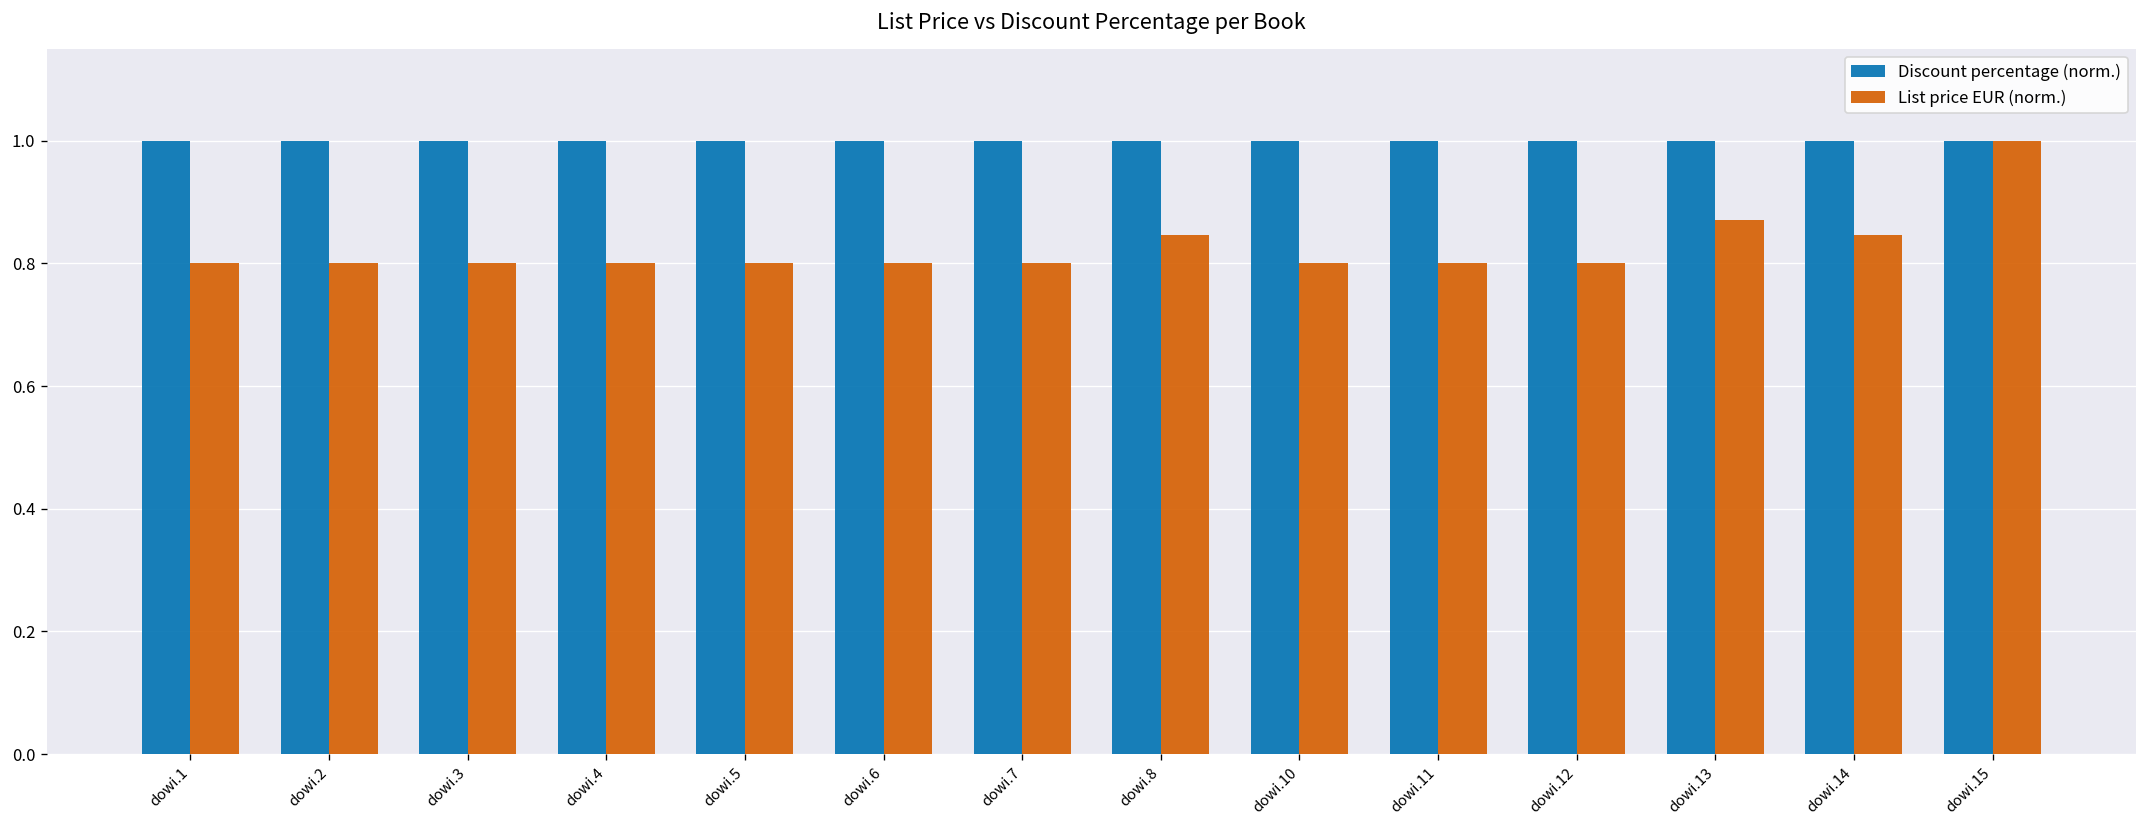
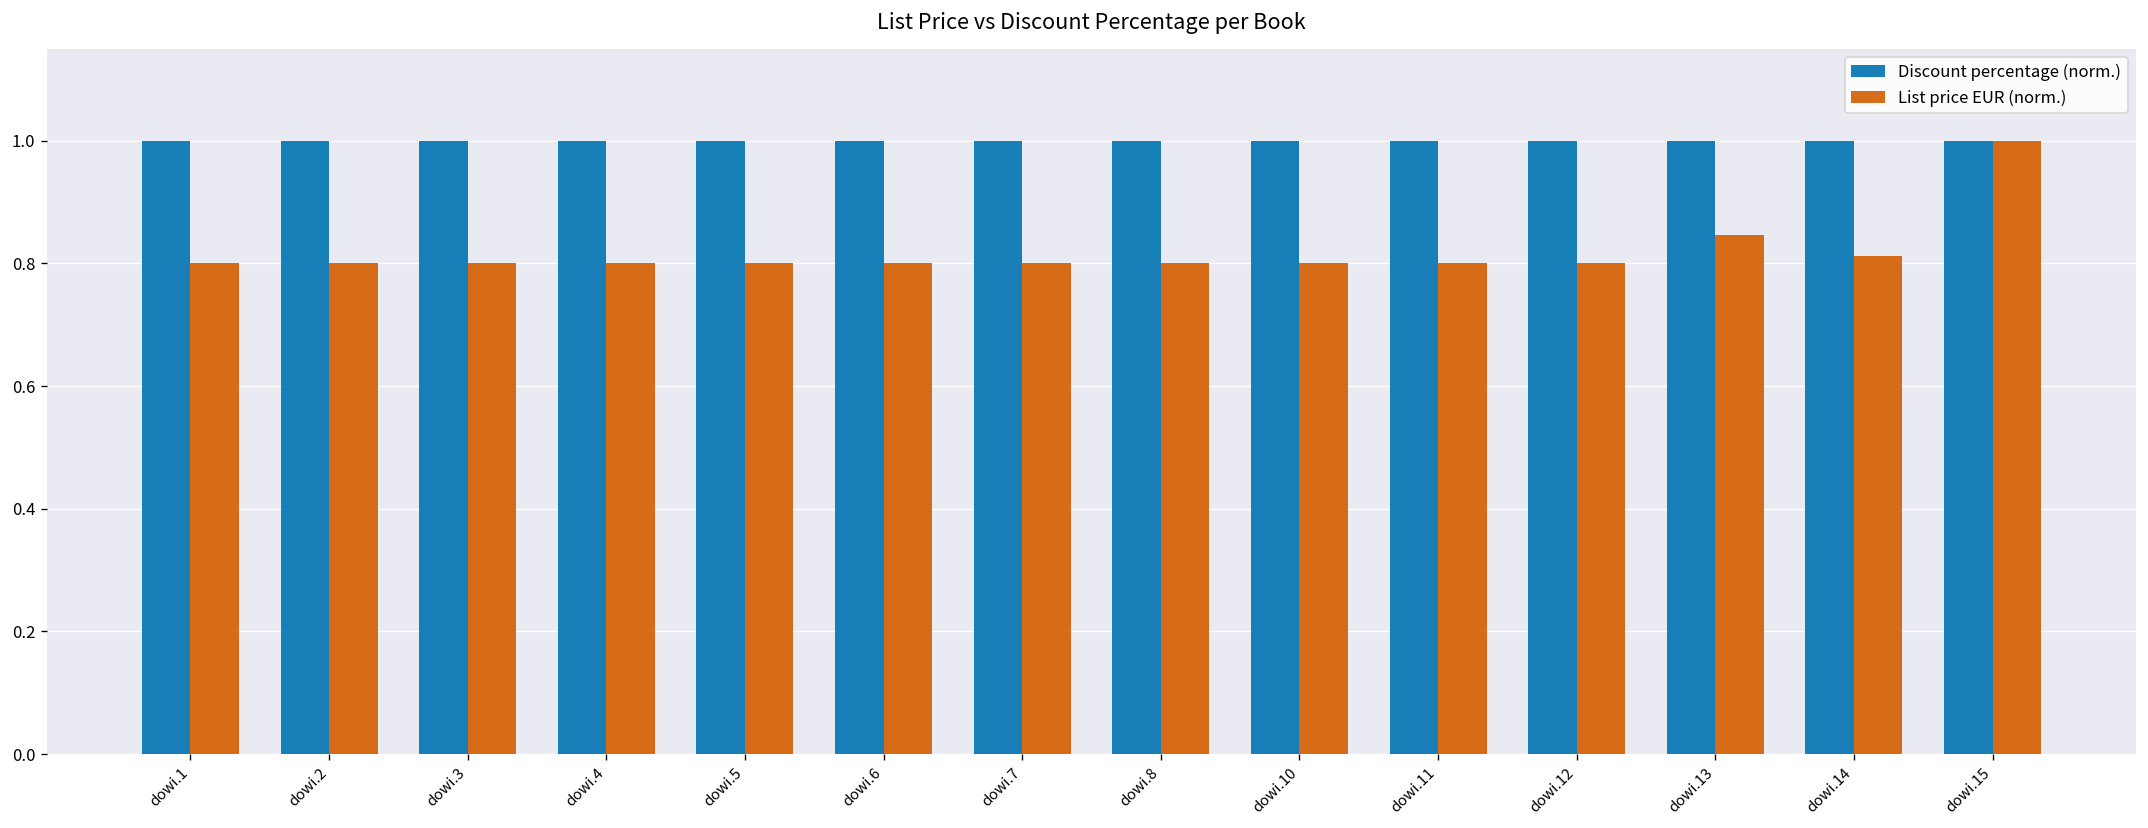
List price EUR (norm.), dowi.8: 0.85 -> 0.80
List price EUR (norm.), dowi.13: 0.87 -> 0.85
List price EUR (norm.), dowi.14: 0.85 -> 0.81
